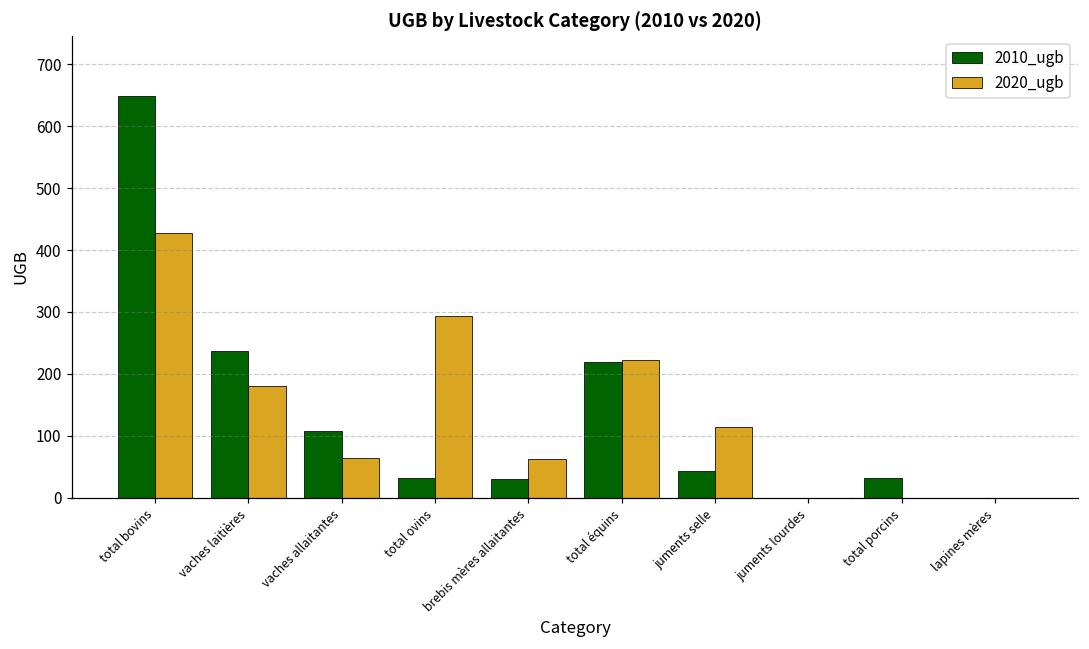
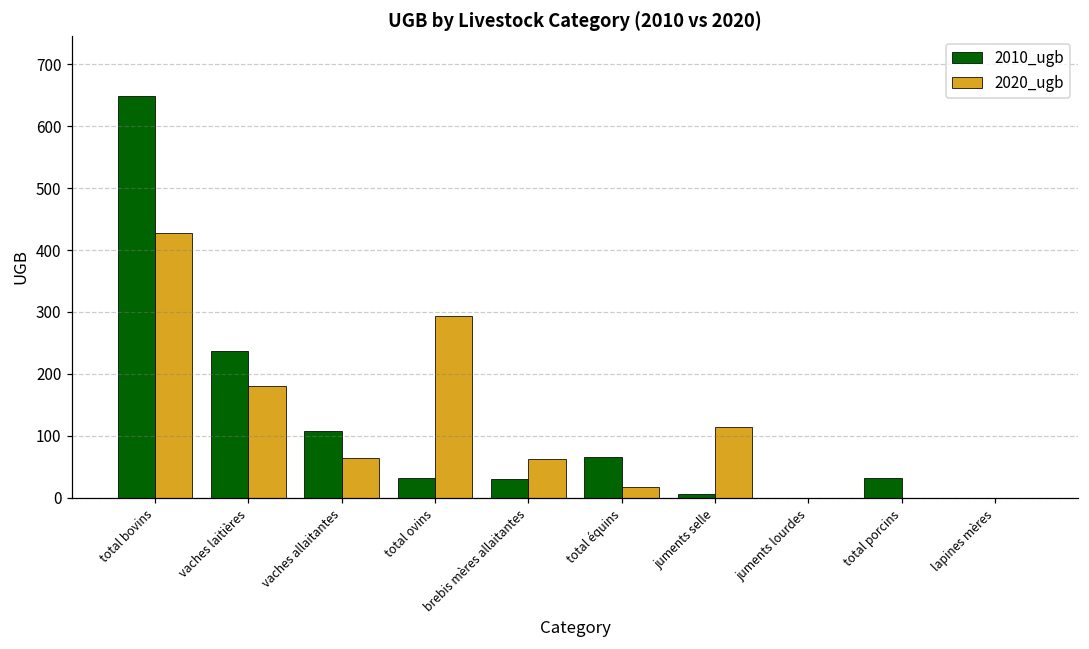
2010_ugb, total équins: 220 -> 70
2020_ugb, total équins: 220 -> 20
2010_ugb, juments selle: 40 -> 10
